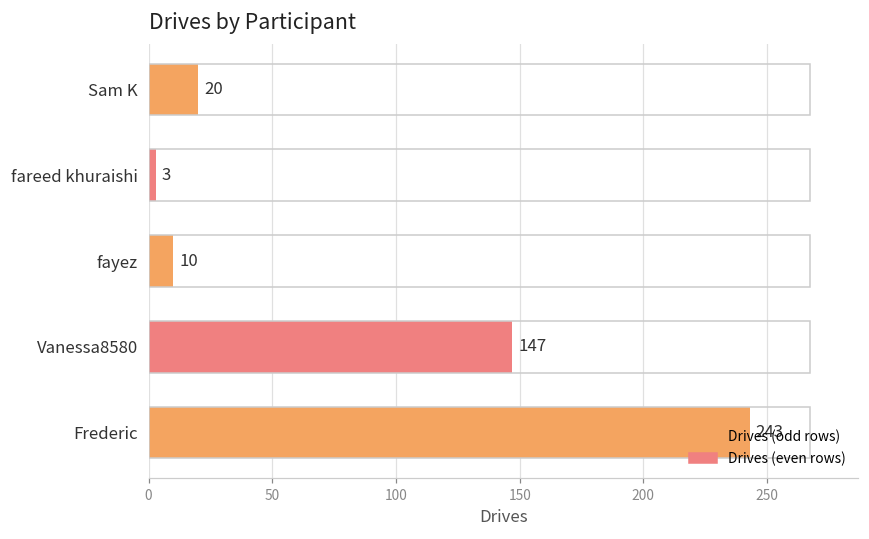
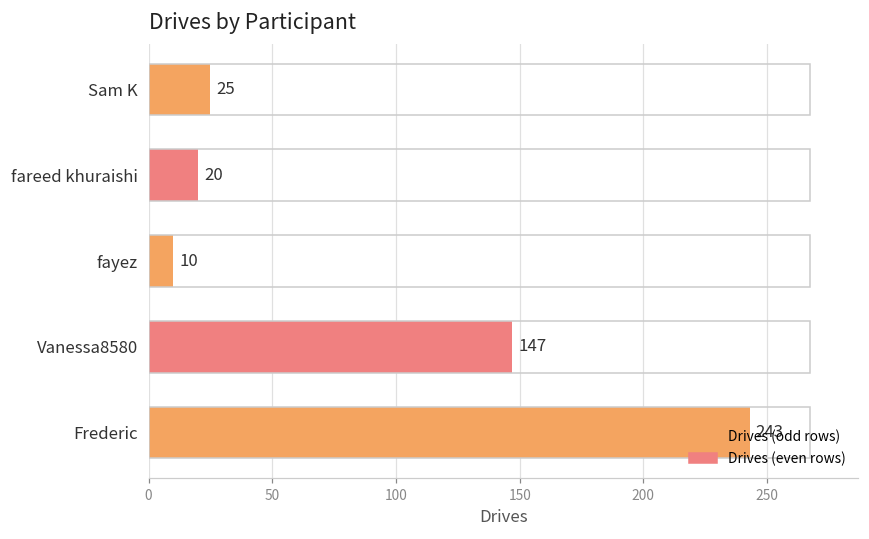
Sam K: 20 -> 25
fareed khuraishi: 3 -> 20
